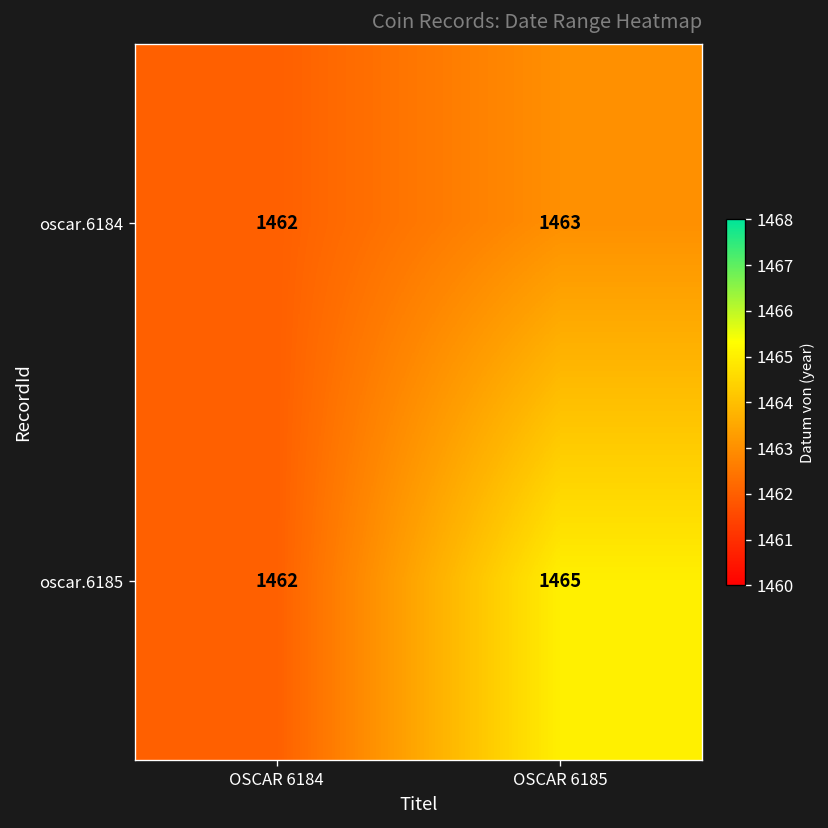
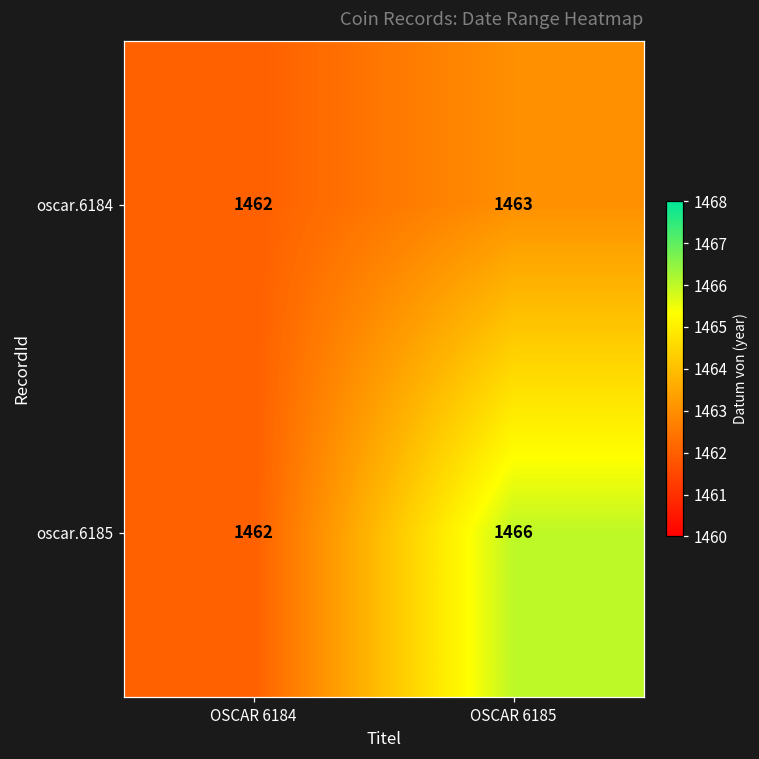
oscar.6185, OSCAR 6185: 1465 -> 1466
